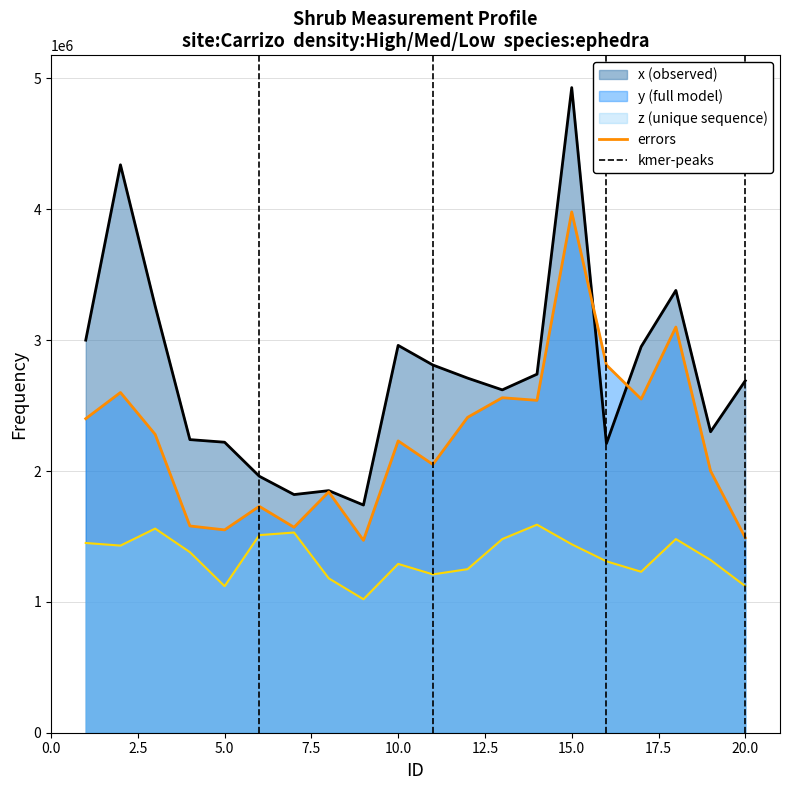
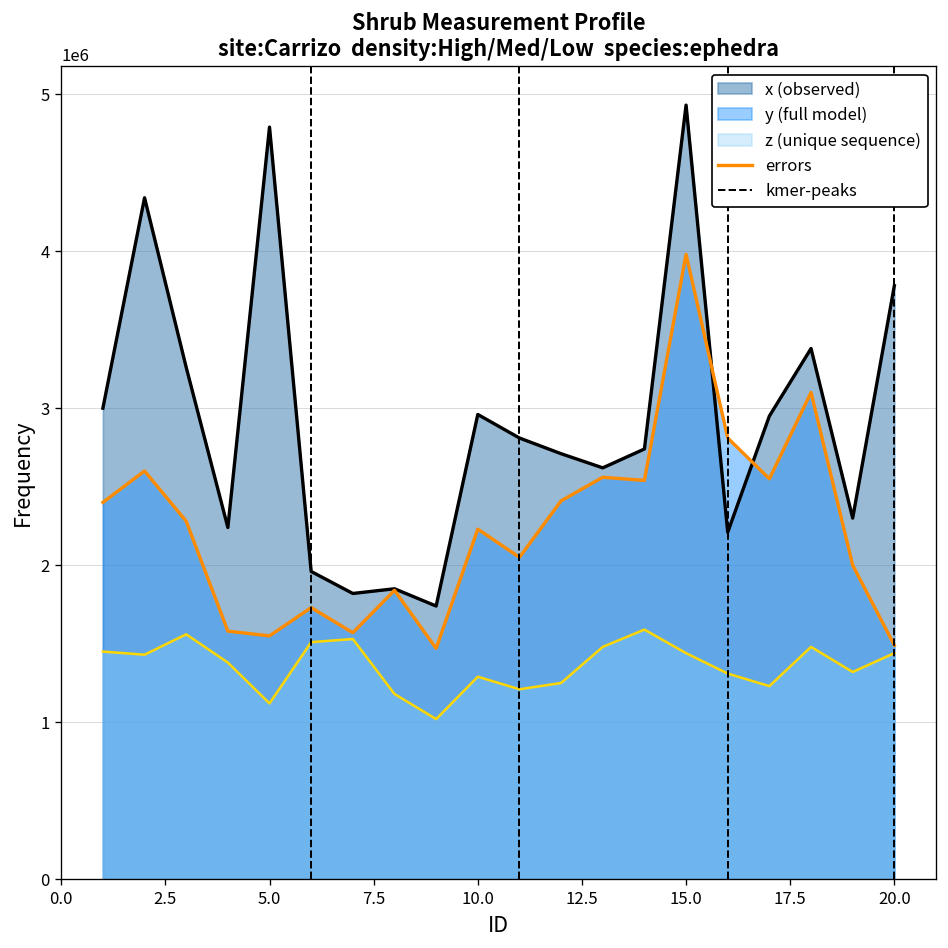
x (observed), 5.0: 2220000 -> 4790000
x (observed), 20.0: 2690000 -> 3780000
z (unique sequence), 20.0: 1120000 -> 1440000
